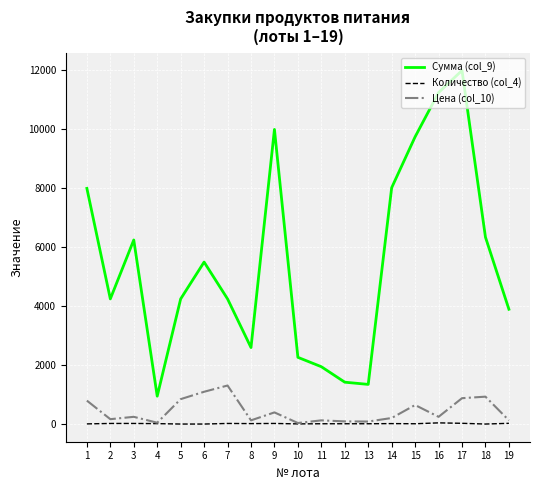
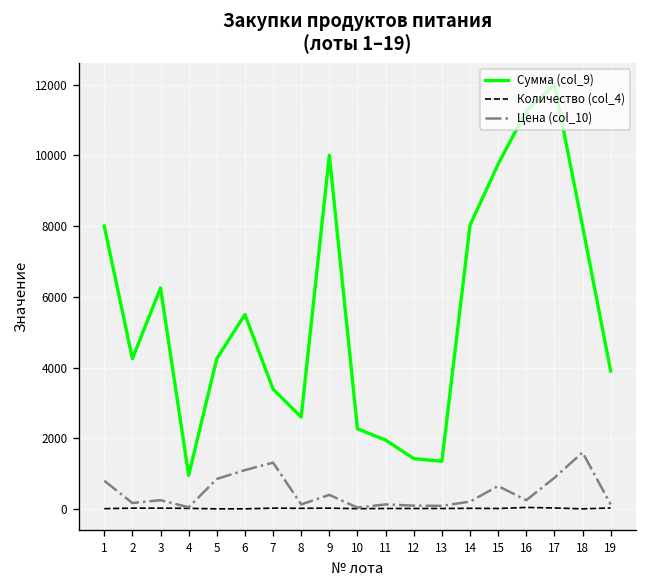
Сумма (col_9), 7: 4300 -> 3400
Сумма (col_9), 18: 6300 -> 8000
Цена (col_10), 18: 900 -> 1600
